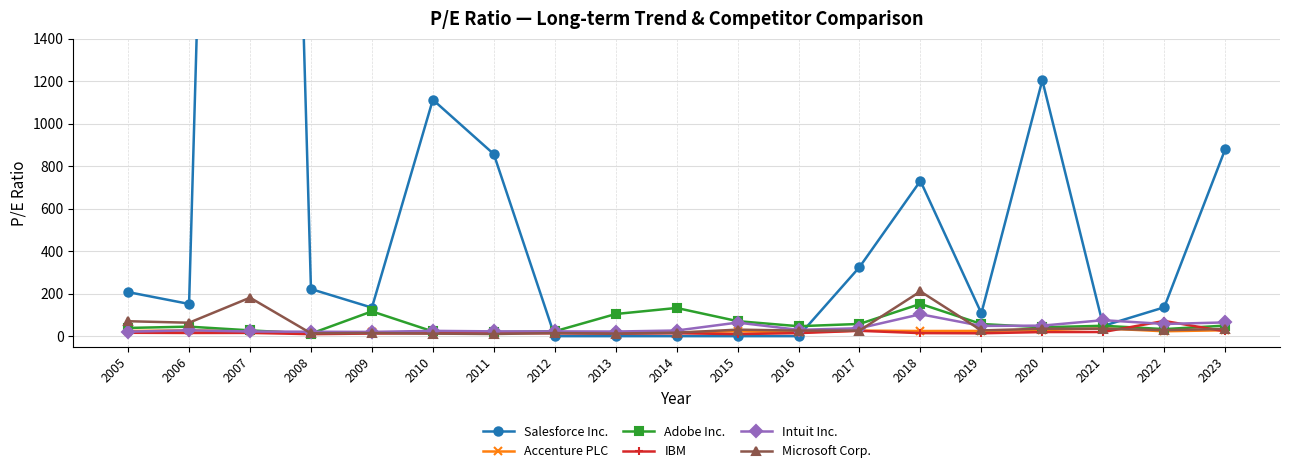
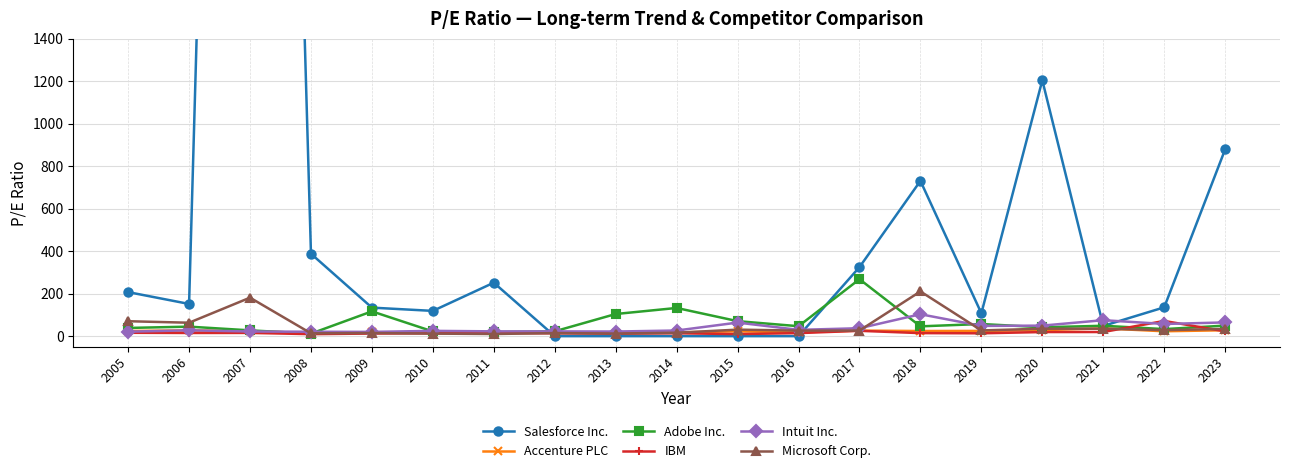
Salesforce Inc., 2008: 220 -> 390
Salesforce Inc., 2010: 1110 -> 120
Salesforce Inc., 2011: 860 -> 250
Adobe Inc., 2017: 60 -> 270
Adobe Inc., 2018: 150 -> 50
